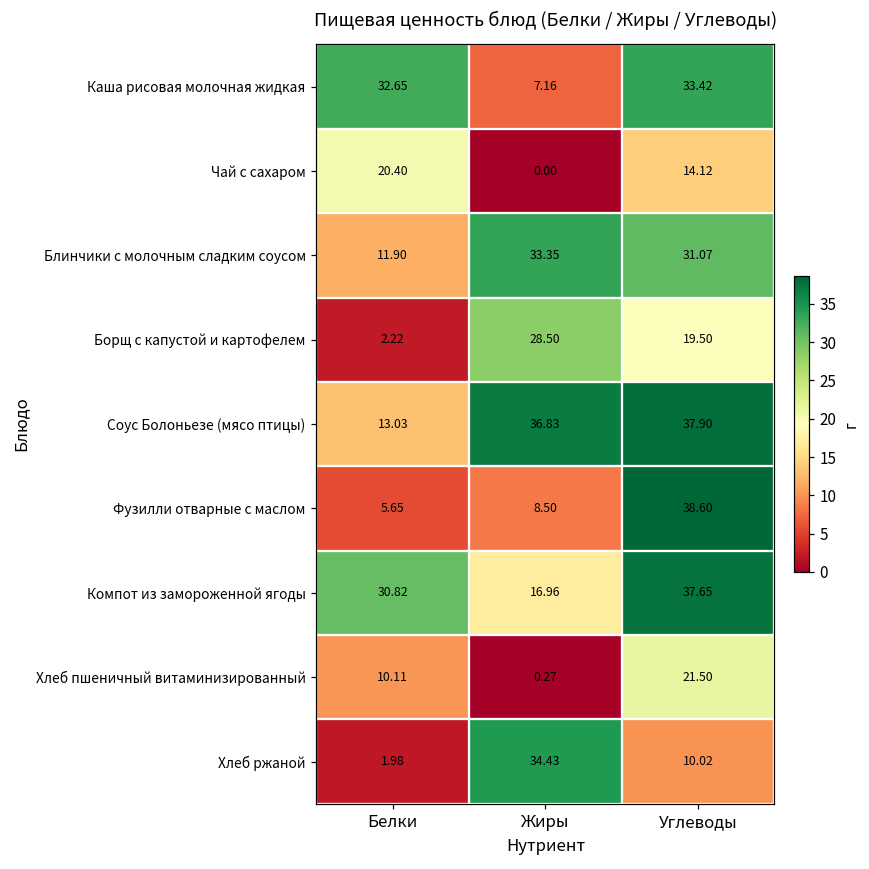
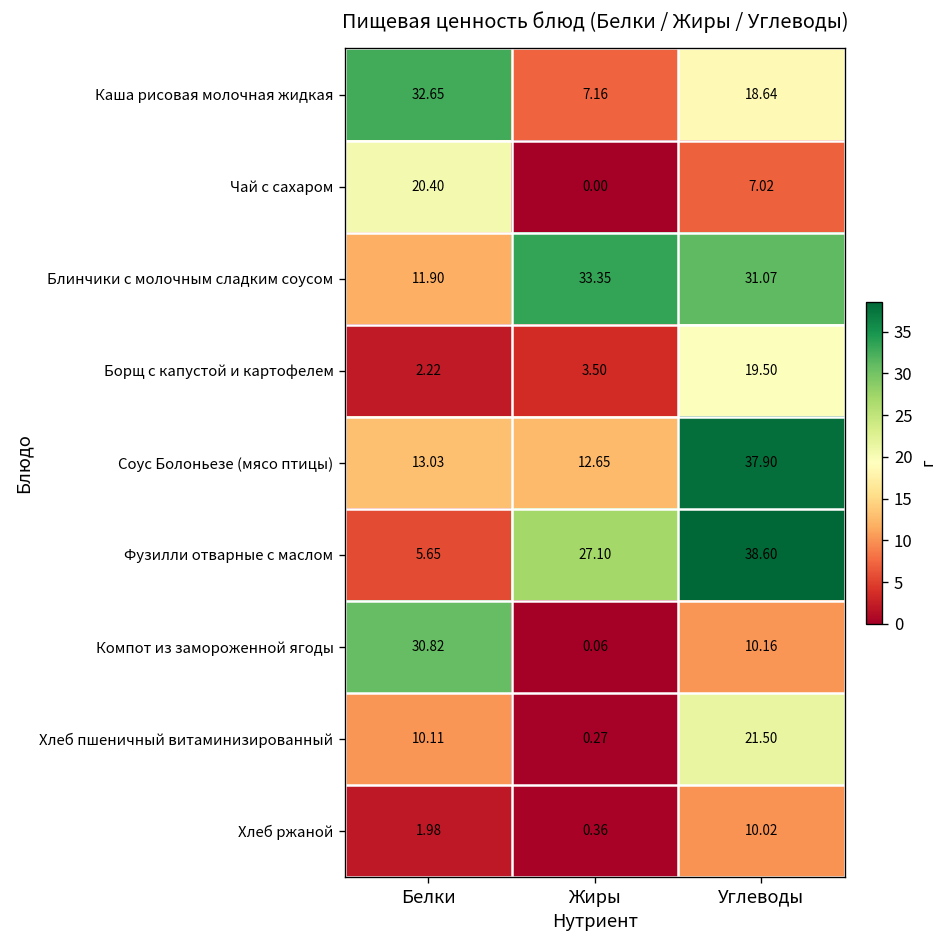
Каша рисовая молочная жидкая, Углеводы: 33.42 -> 18.64
Чай с сахаром, Углеводы: 14.12 -> 7.02
Борщ с капустой и картофелем, Жиры: 28.50 -> 3.50
Соус Болоньезе (мясо птицы), Жиры: 36.83 -> 12.65
Фузилли отварные с маслом, Жиры: 8.50 -> 27.10
Компот из замороженной ягоды, Жиры: 16.96 -> 0.06
Компот из замороженной ягоды, Углеводы: 37.65 -> 10.16
Хлеб ржаной, Жиры: 34.43 -> 0.36
